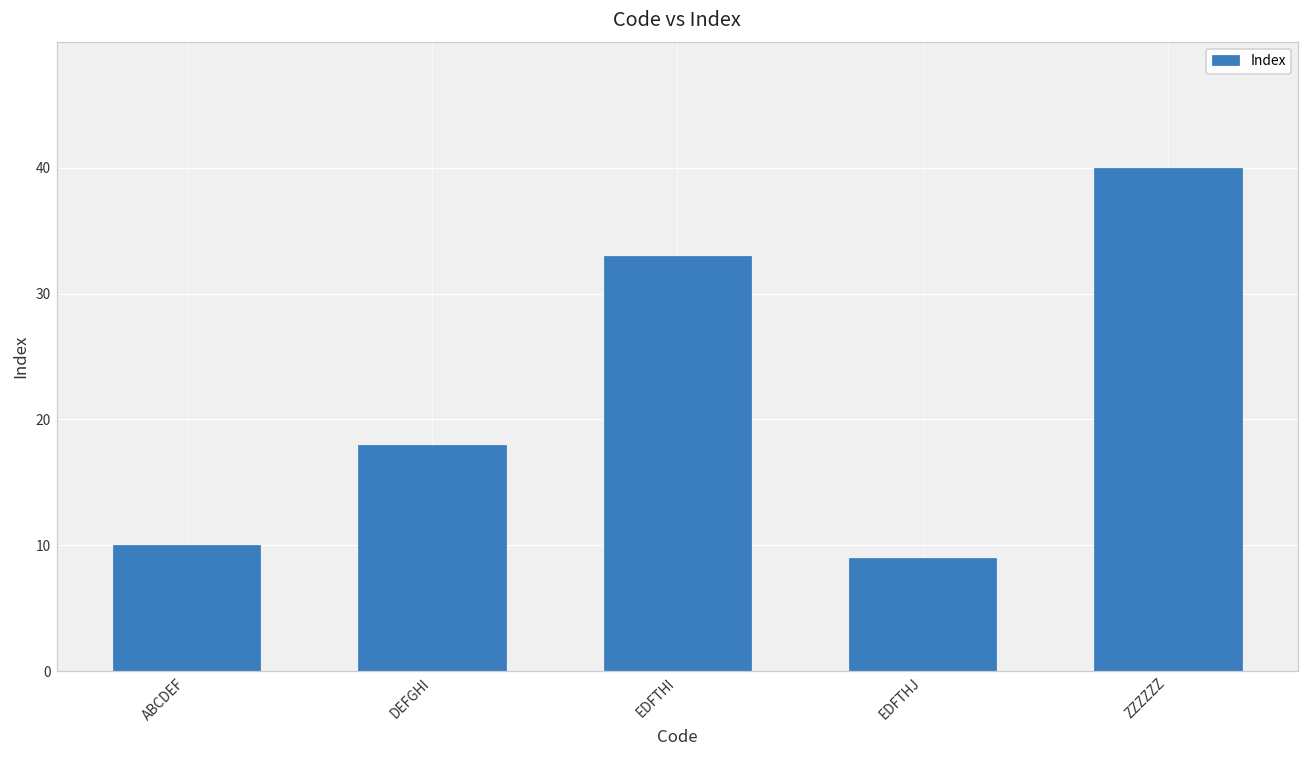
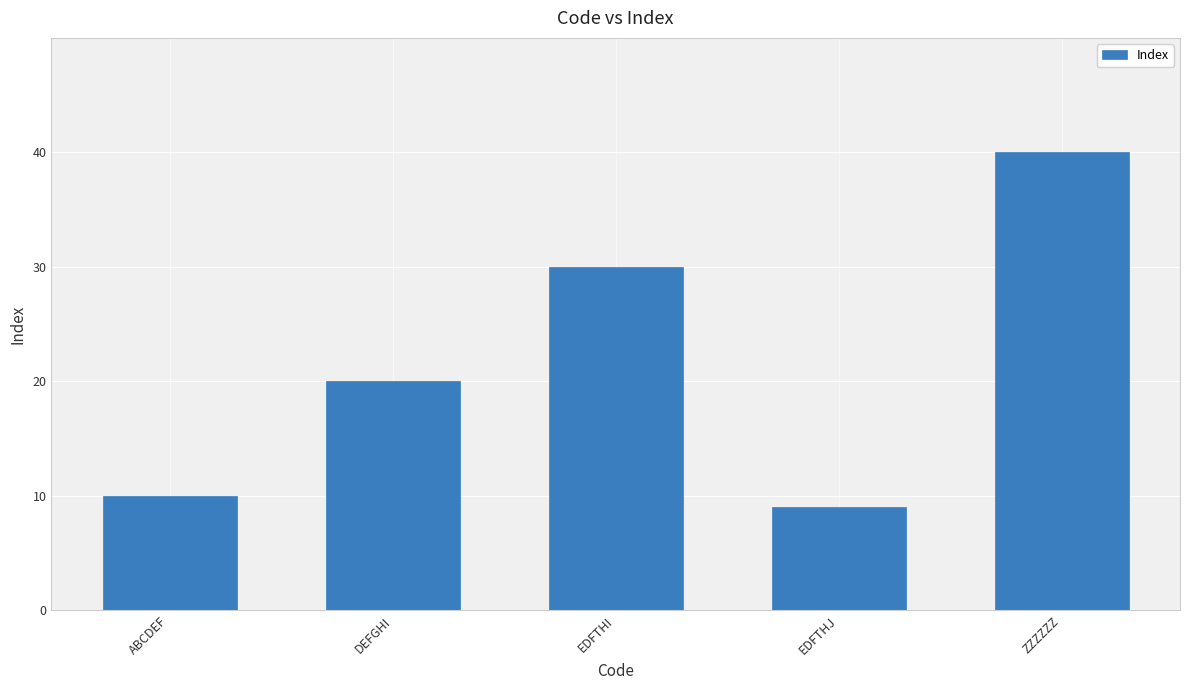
DEFGHI: 18 -> 20
EDFTHI: 33 -> 30
